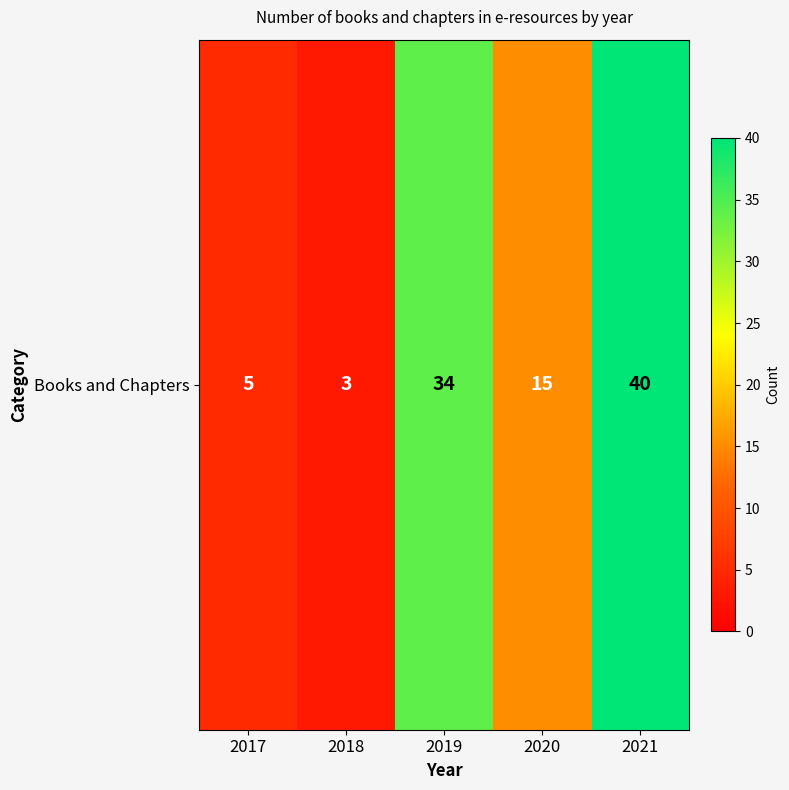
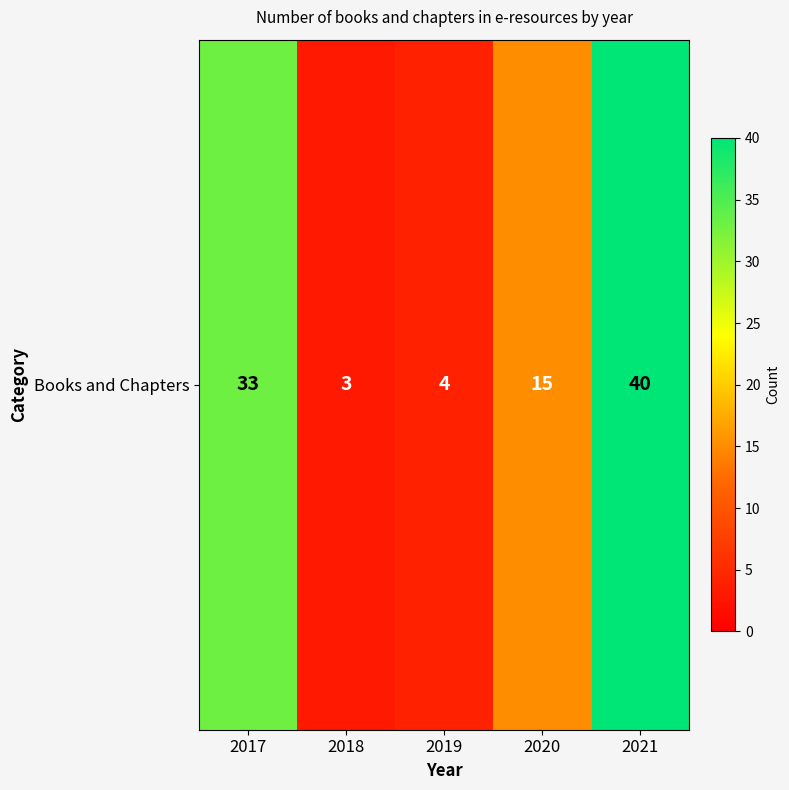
Books and Chapters, 2017: 5 -> 33
Books and Chapters, 2019: 34 -> 4
